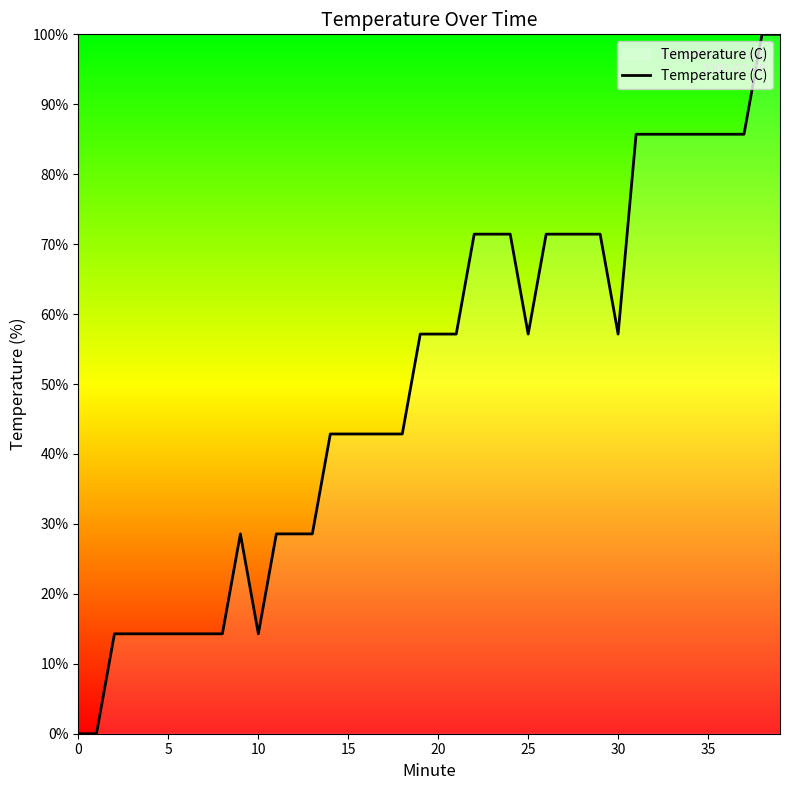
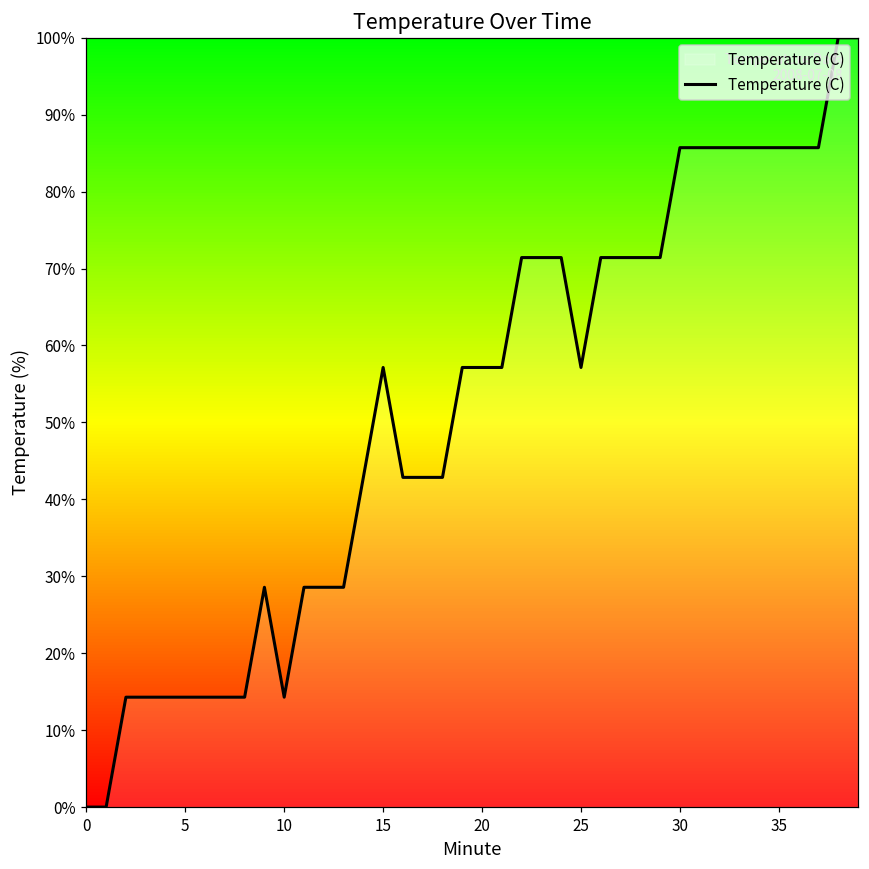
15: 43% -> 57%
30: 57% -> 86%
